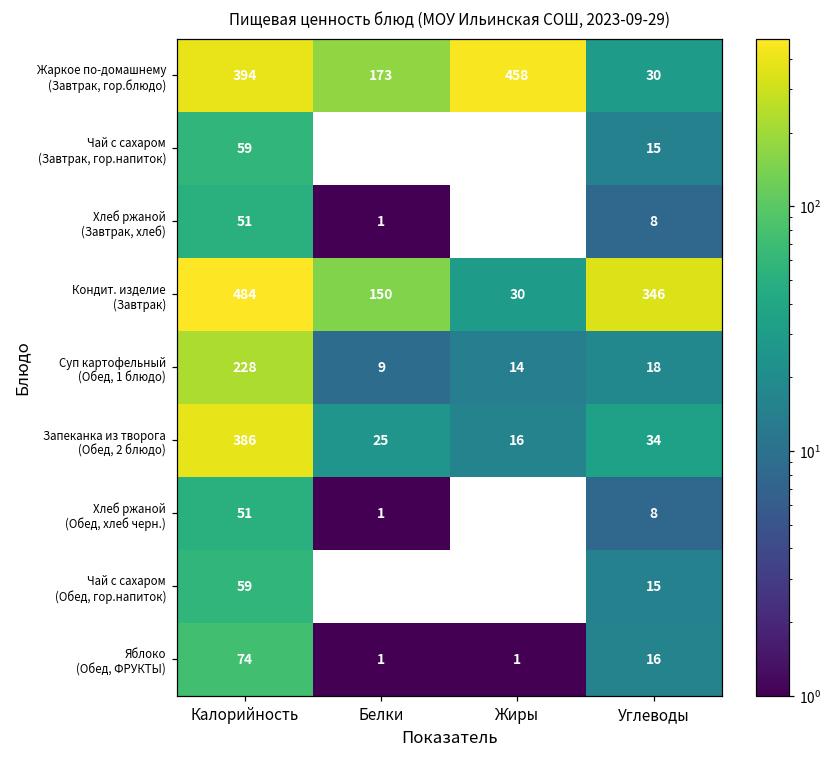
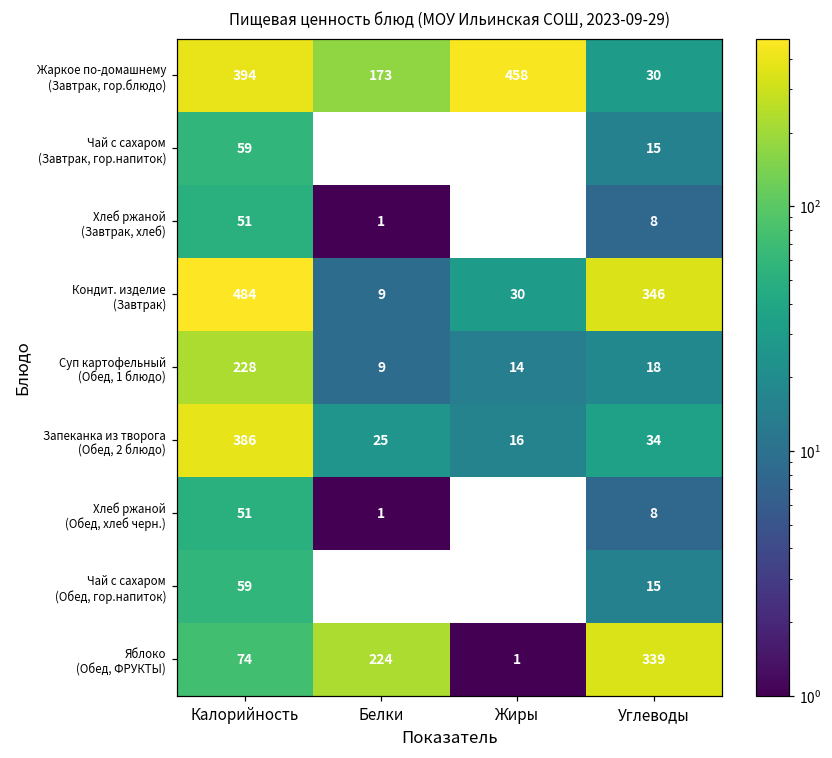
Кондит. изделие (Завтрак), Белки: 150 -> 9
Яблоко (Обед, ФРУКТЫ), Белки: 1 -> 224
Яблоко (Обед, ФРУКТЫ), Углеводы: 16 -> 339
